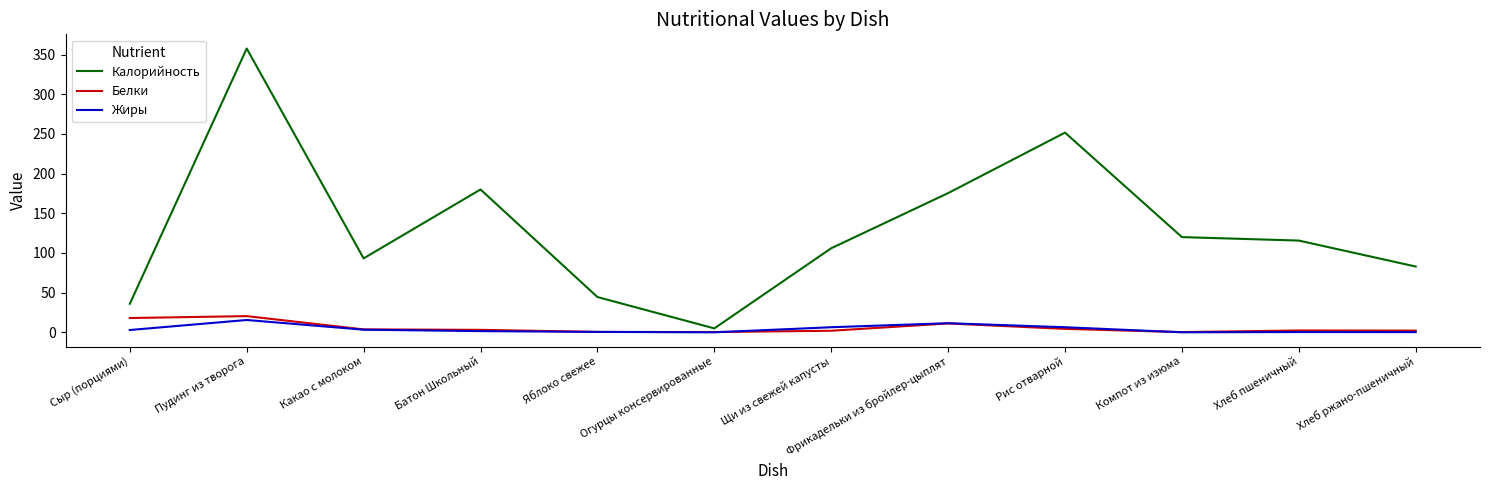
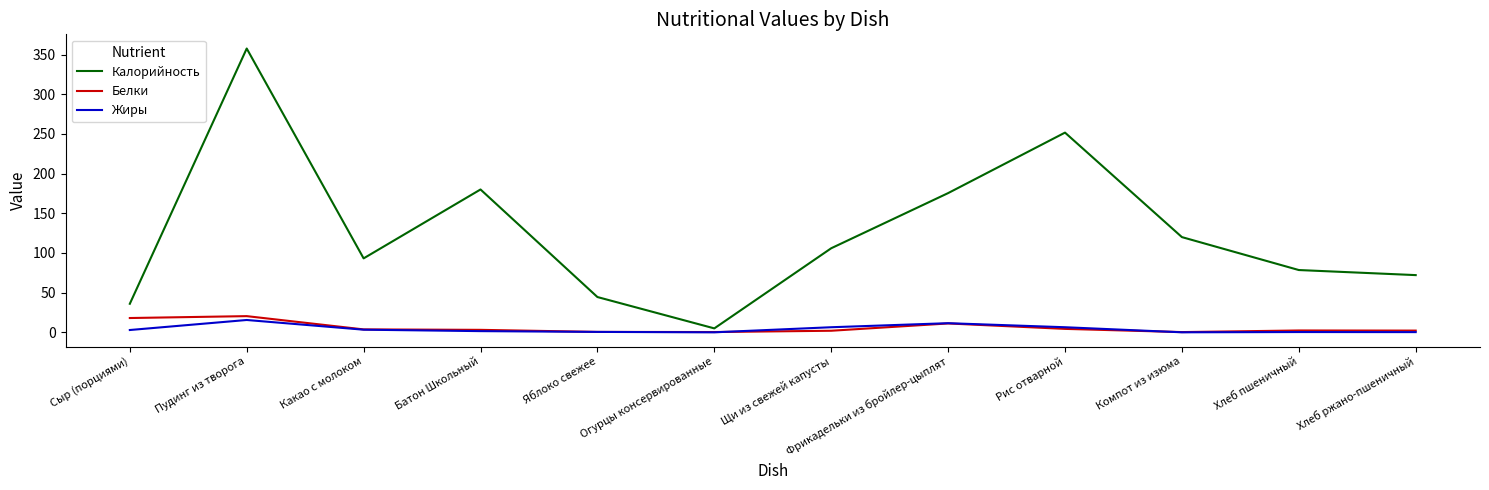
Калорийность, Хлеб пшеничный: 120 -> 80
Калорийность, Хлеб ржано-пшеничный: 80 -> 70
